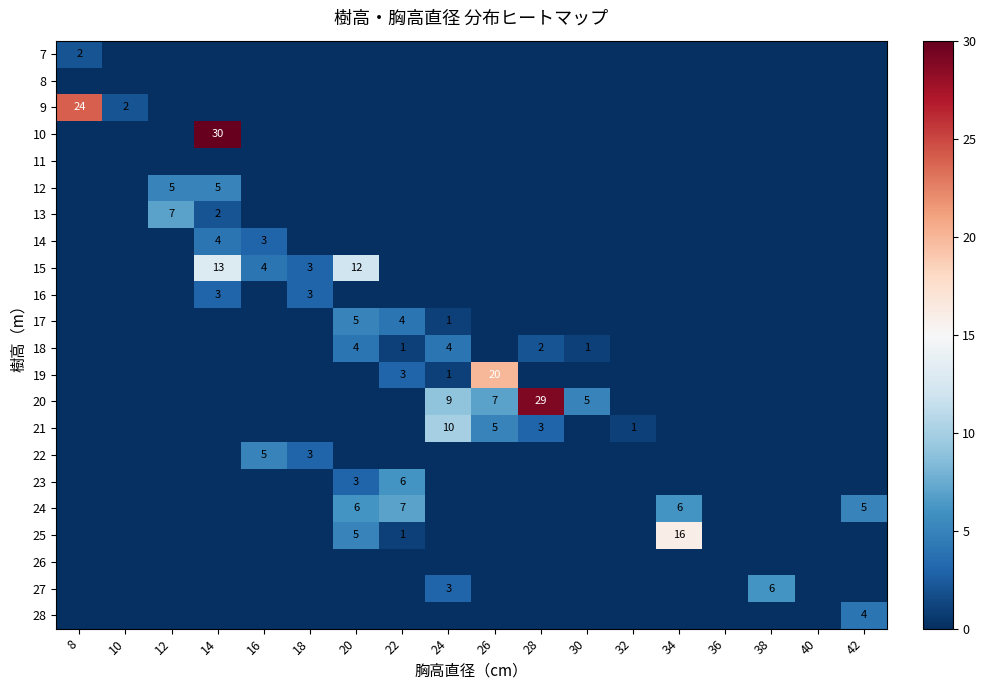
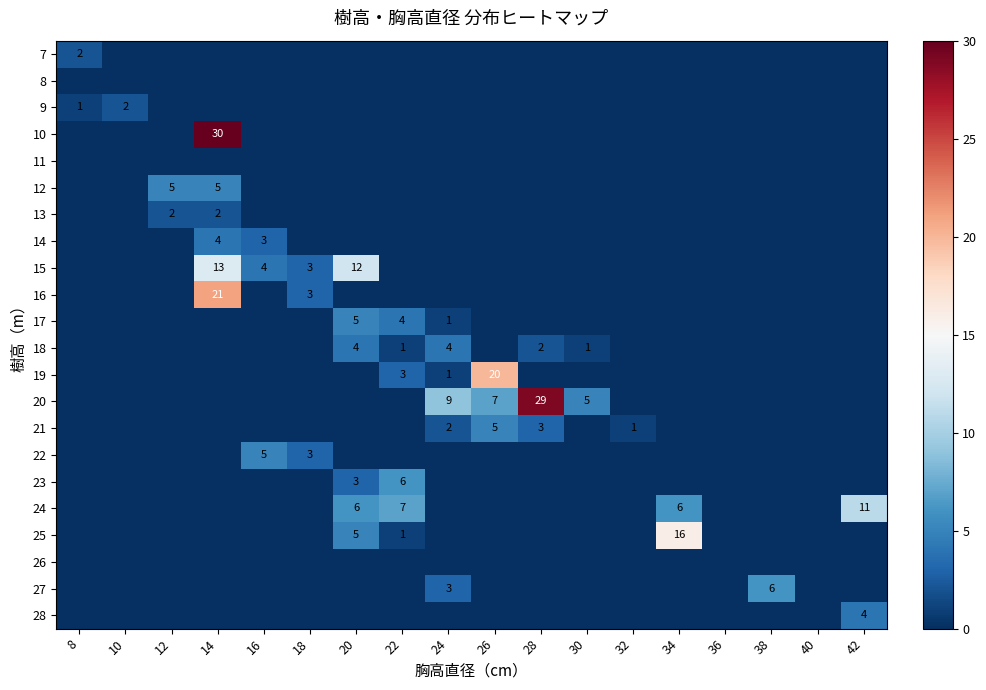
9, 8: 24 -> 1
13, 12: 7 -> 2
16, 14: 3 -> 21
21, 24: 10 -> 2
24, 42: 5 -> 11
